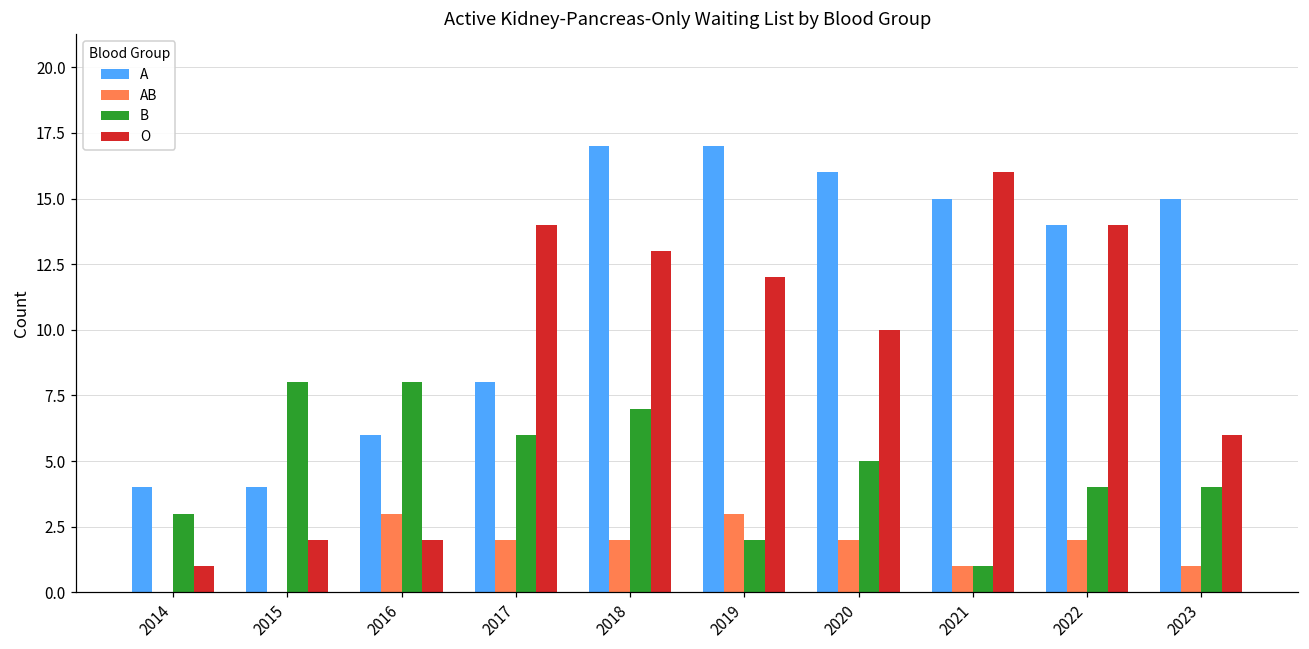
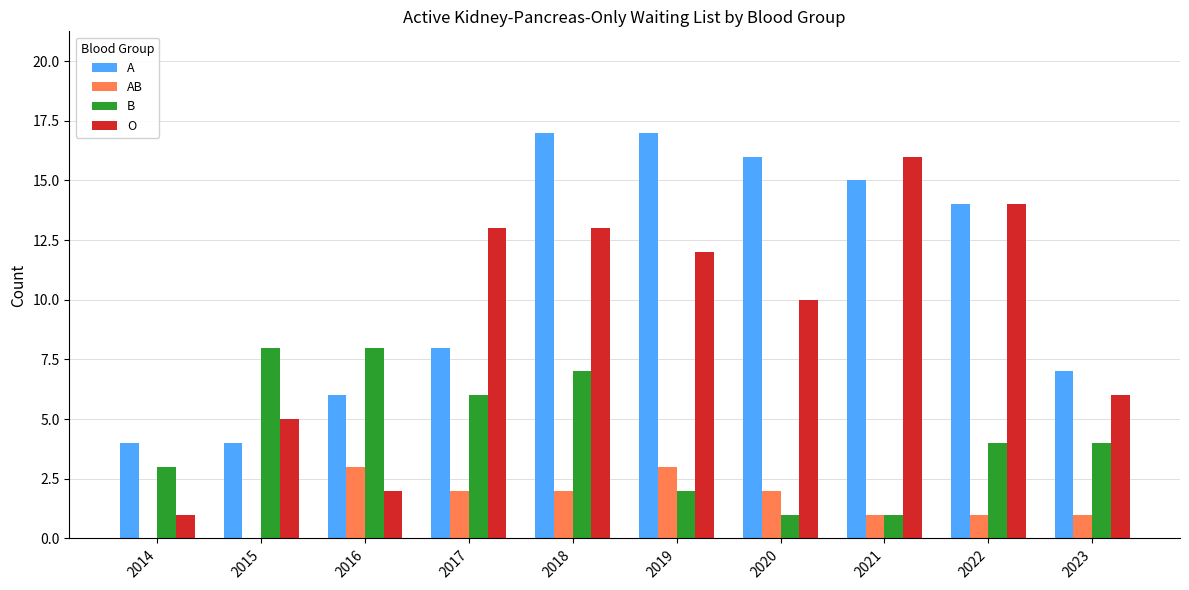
O, 2015: 2 -> 5
O, 2017: 14 -> 13
B, 2020: 5 -> 1
AB, 2022: 2 -> 1
A, 2023: 15 -> 7
